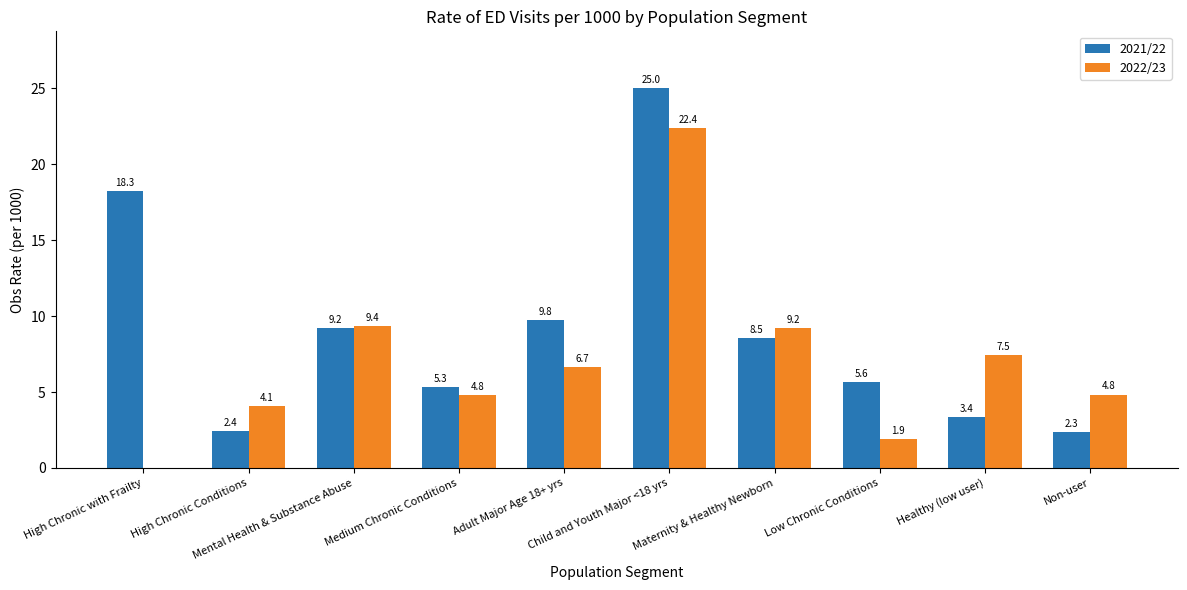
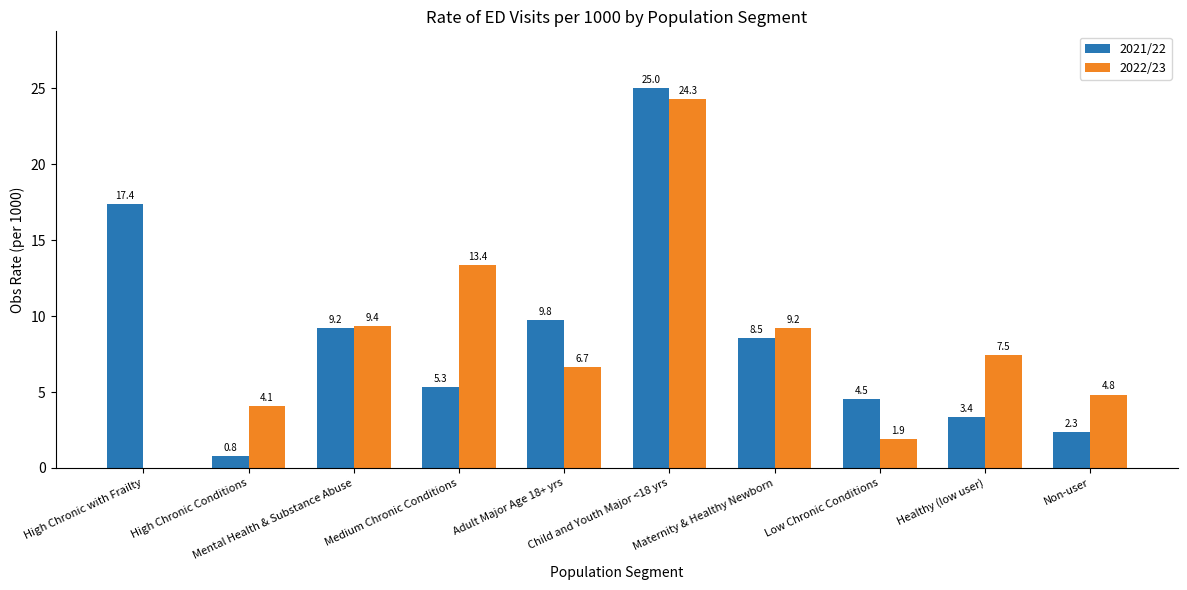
2021/22, High Chronic with Frailty: 18.3 -> 17.4
2021/22, High Chronic Conditions: 2.4 -> 0.8
2022/23, Medium Chronic Conditions: 4.8 -> 13.4
2022/23, Child and Youth Major <18 yrs: 22.4 -> 24.3
2021/22, Low Chronic Conditions: 5.6 -> 4.5
